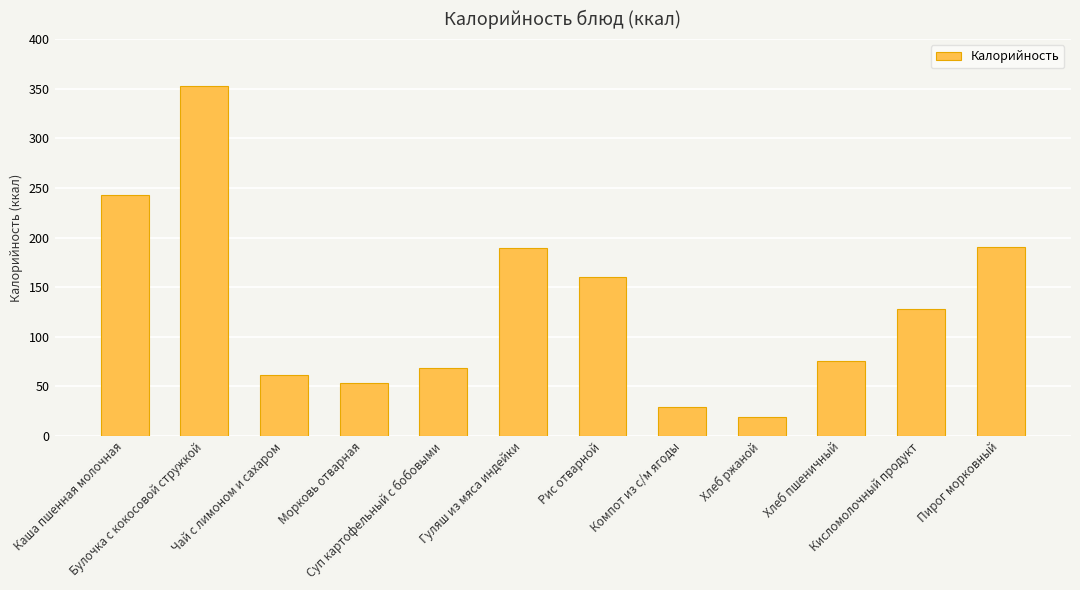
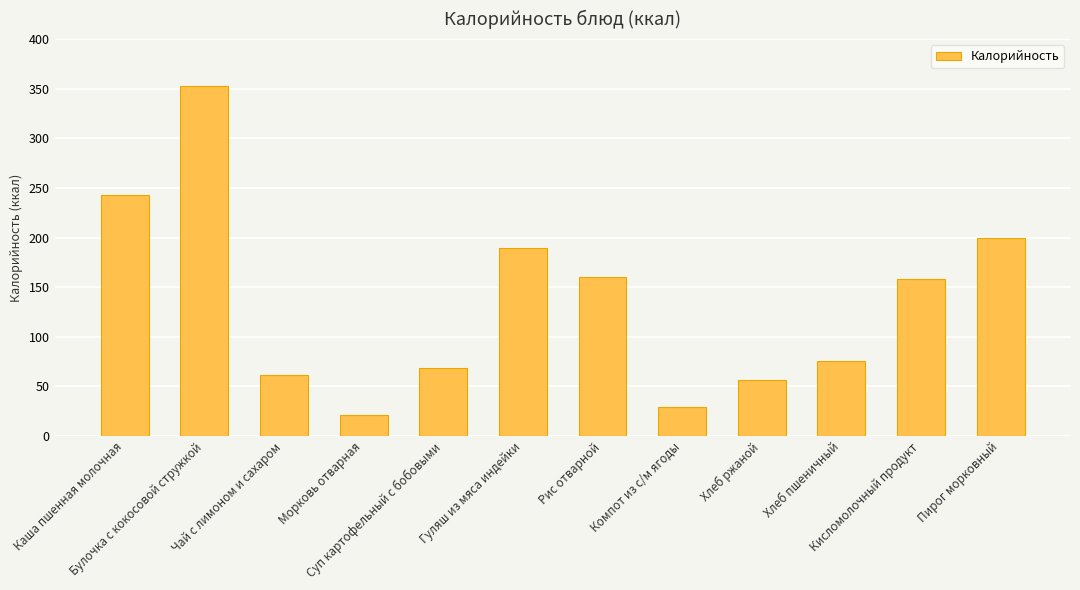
Морковь отварная: 50 -> 20
Хлеб ржаной: 20 -> 60
Кисломолочный продукт: 130 -> 160
Пирог морковный: 190 -> 200
